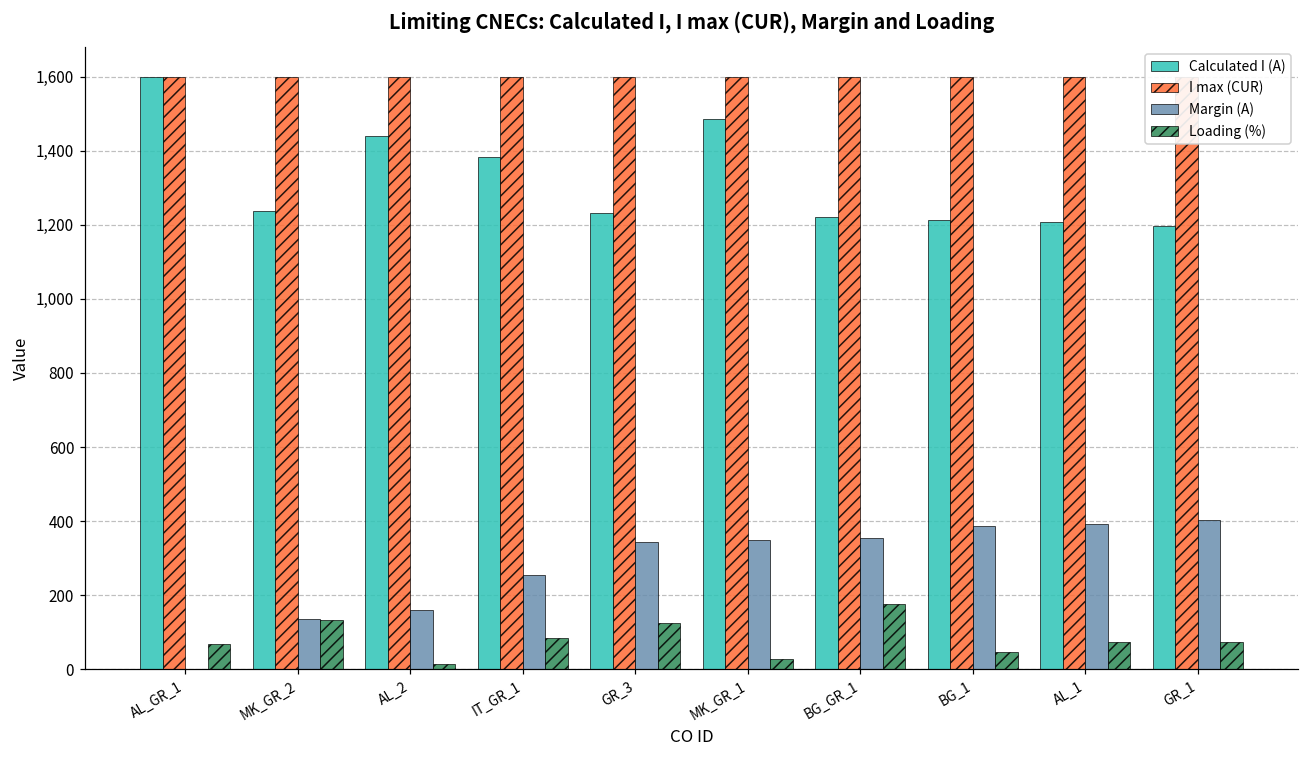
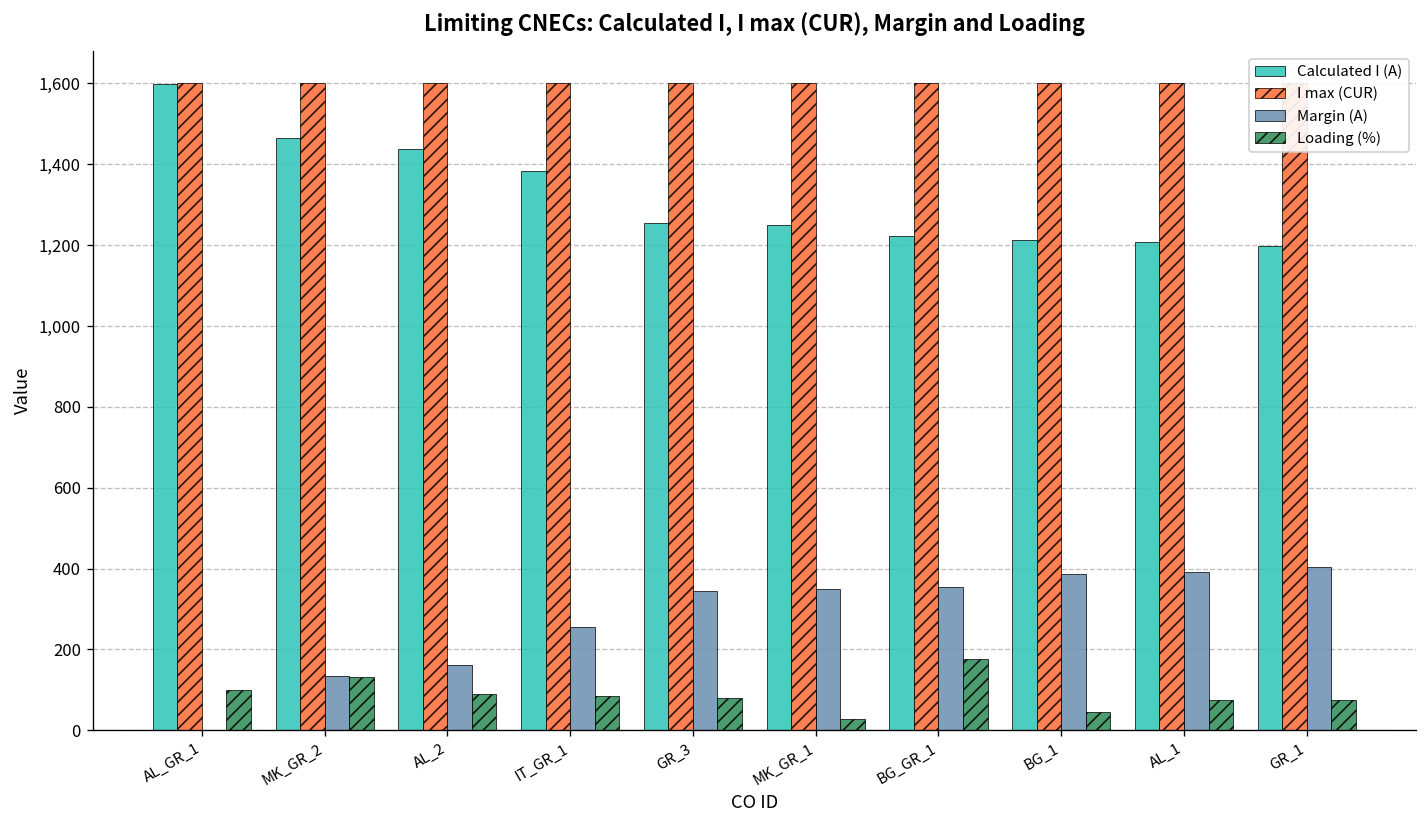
Loading (%), AL_GR_1: 70 -> 100
Calculated I (A), MK_GR_2: 1,240 -> 1,470
Loading (%), AL_2: 20 -> 90
Calculated I (A), GR_3: 1,230 -> 1,260
Loading (%), GR_3: 130 -> 80
Calculated I (A), MK_GR_1: 1,490 -> 1,250
